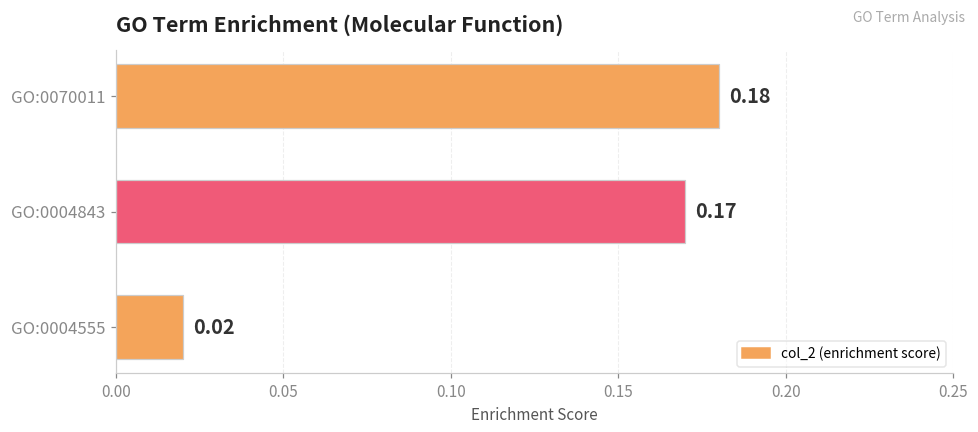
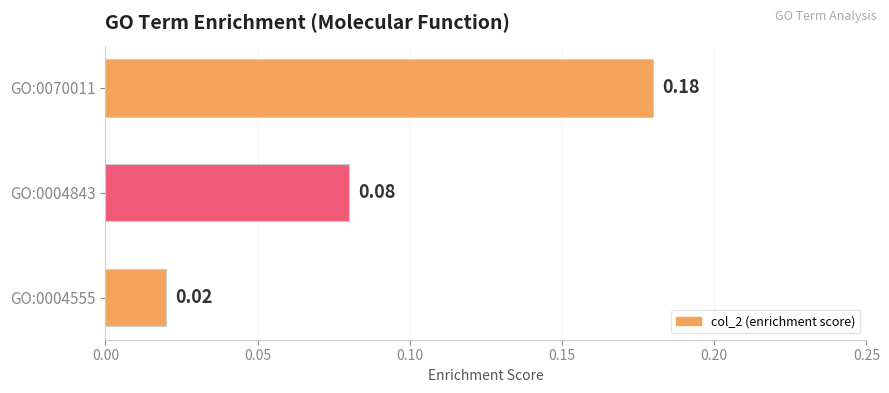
GO:0004843: 0.17 -> 0.08
